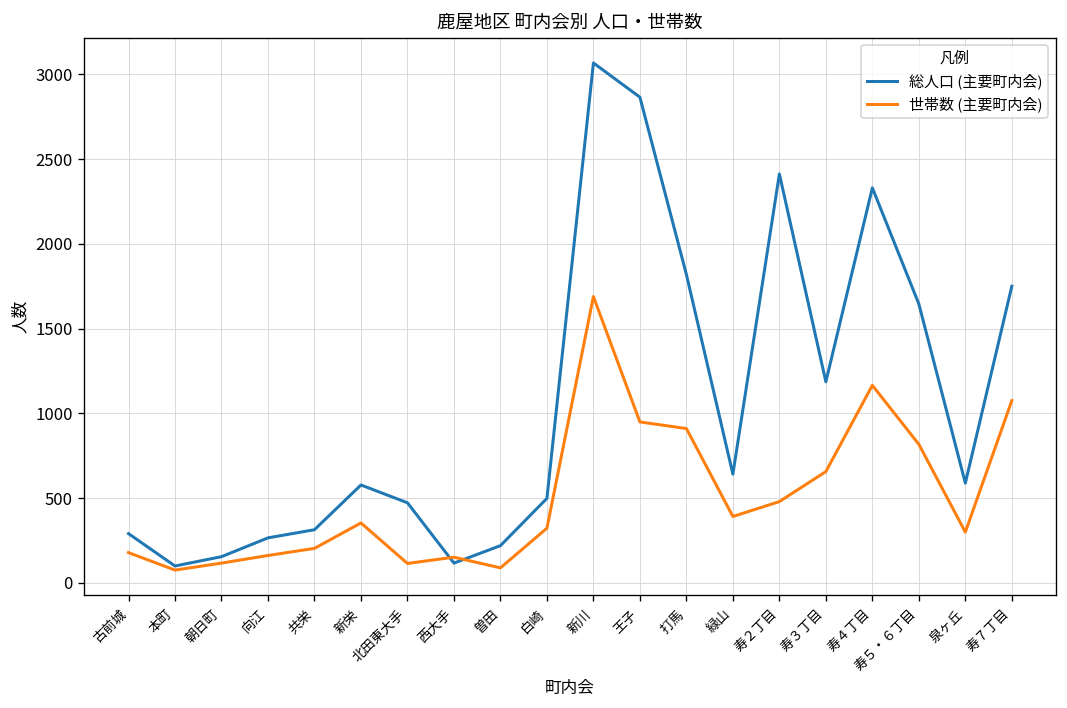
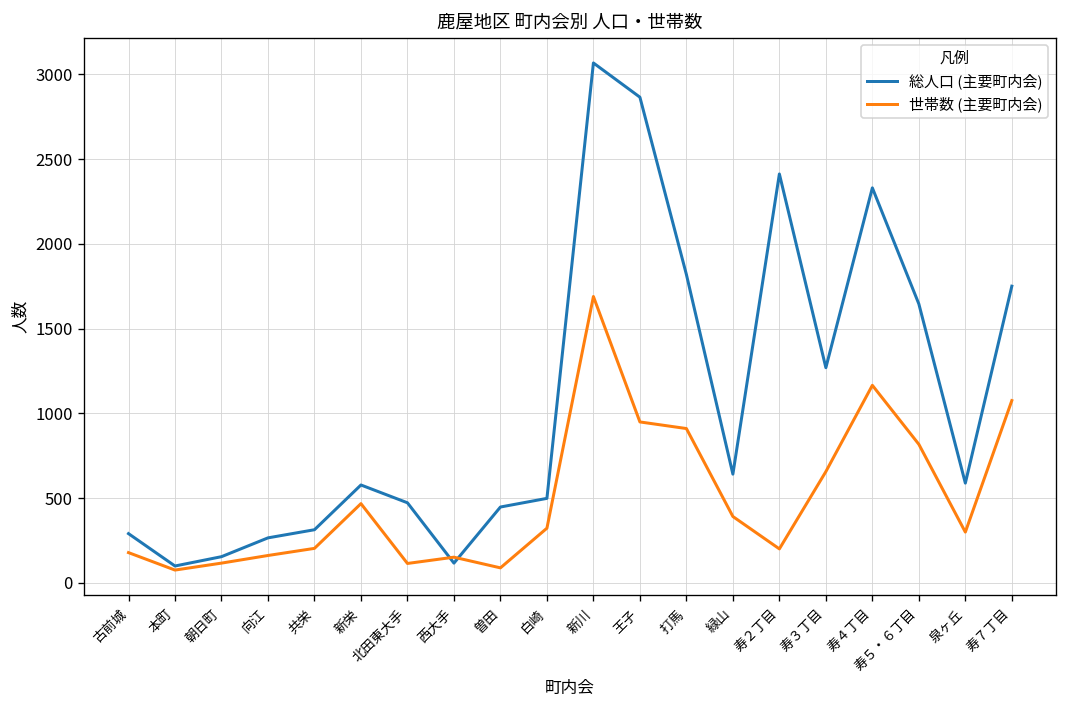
世帯数 (主要町内会), 新栄: 350 -> 470
総人口 (主要町内会), 曽田: 220 -> 450
世帯数 (主要町内会), 寿２丁目: 480 -> 200
総人口 (主要町内会), 寿３丁目: 1190 -> 1270
